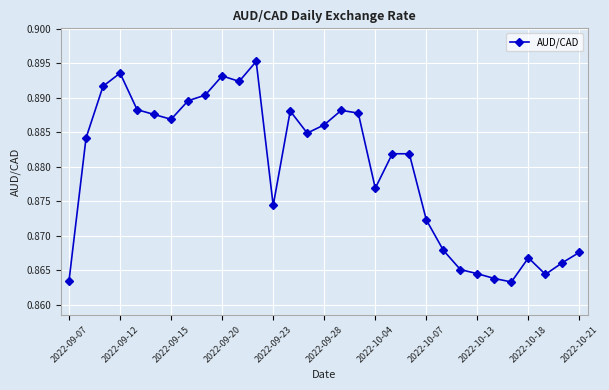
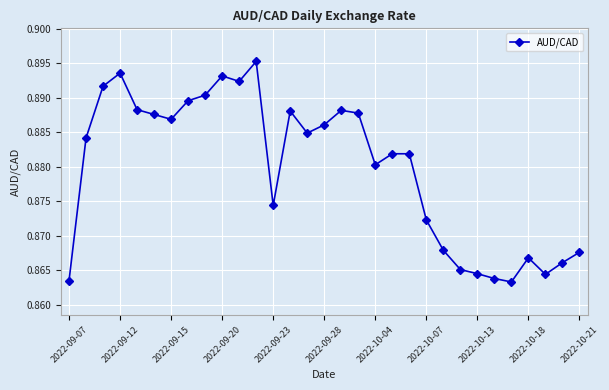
2022-10-04: 0.877 -> 0.880
